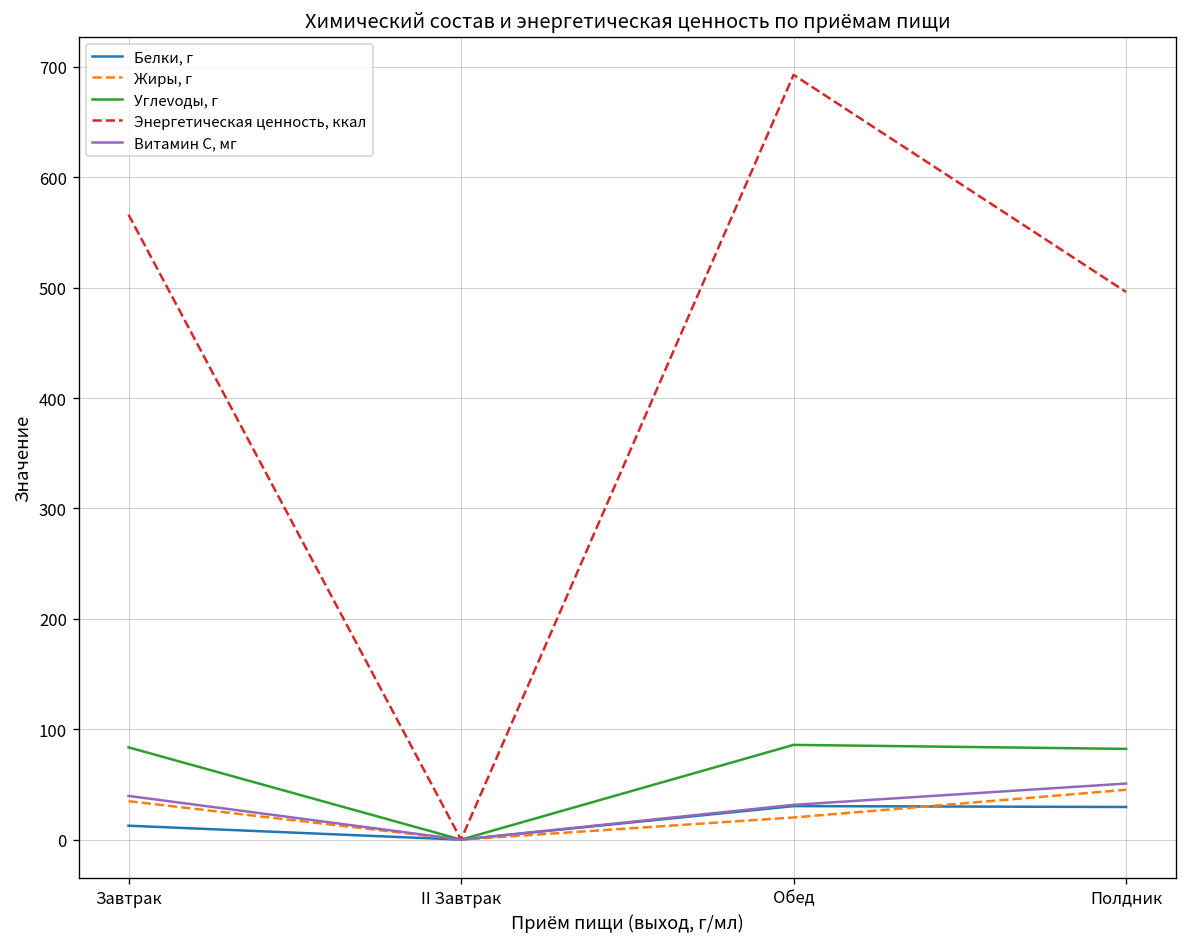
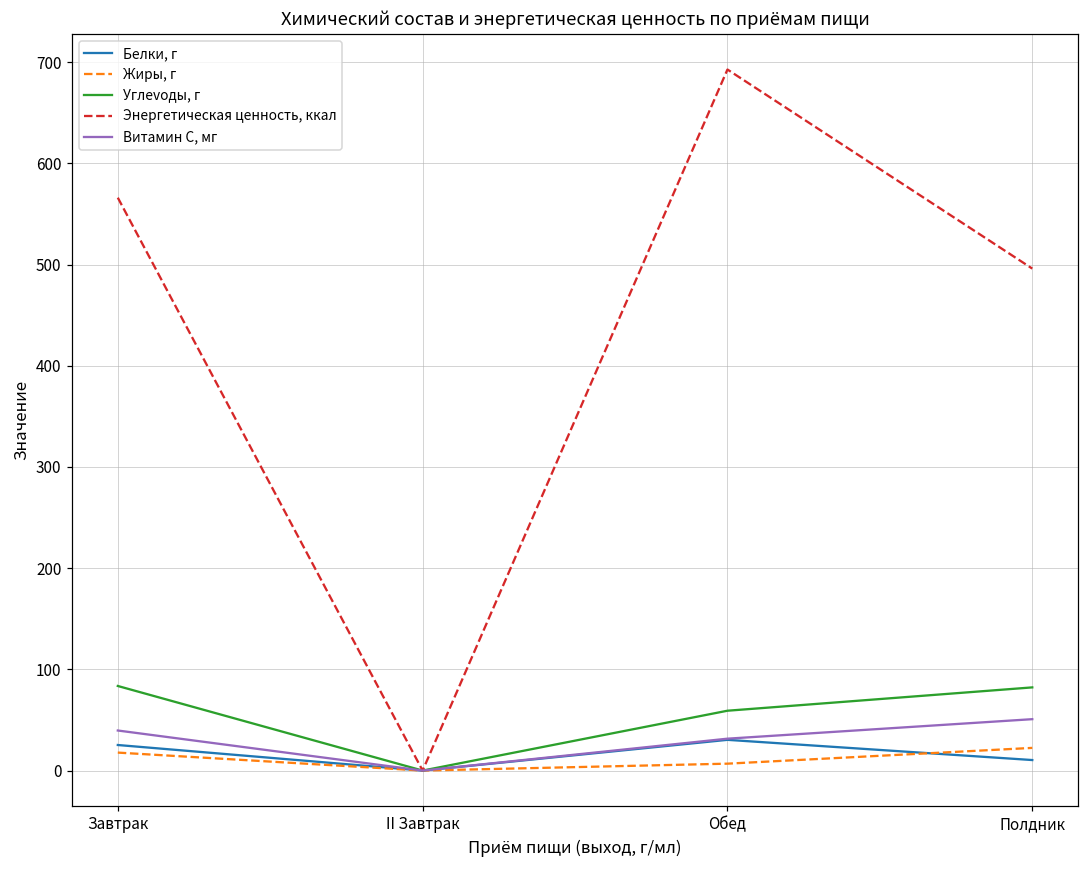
Белки, г, Завтрак: 10 -> 30
Жиры, г, Завтрак: 30 -> 20
Жиры, г, Обед: 20 -> 10
Углevoды, г, Обед: 90 -> 60
Белки, г, Полдник: 30 -> 10
Жиры, г, Полдник: 50 -> 20
